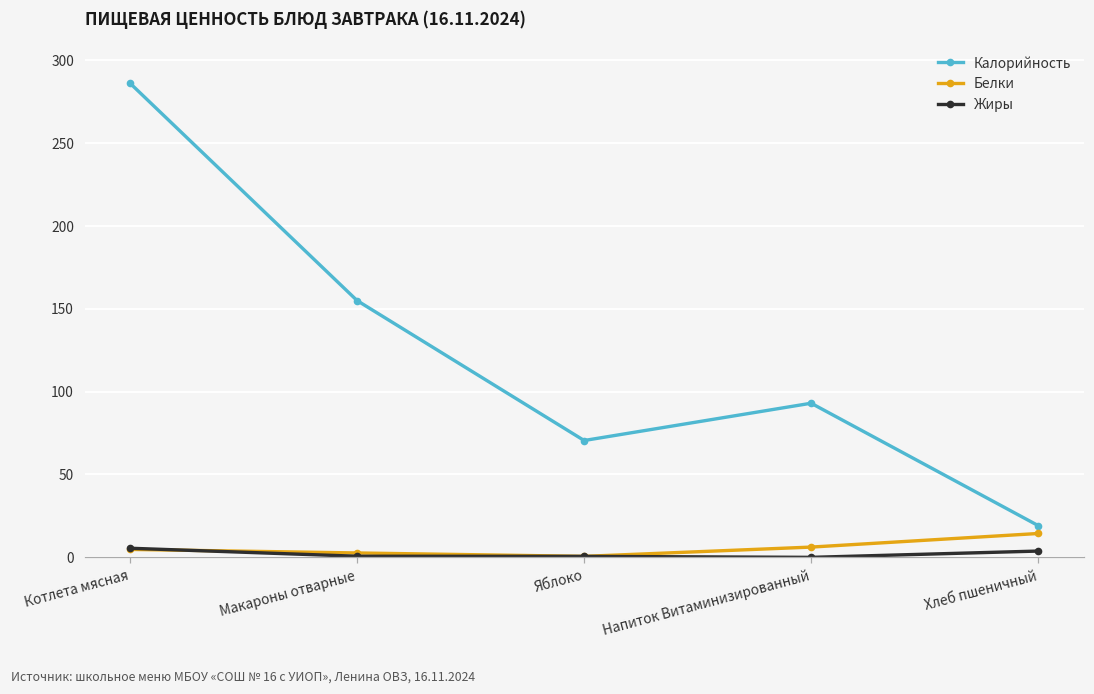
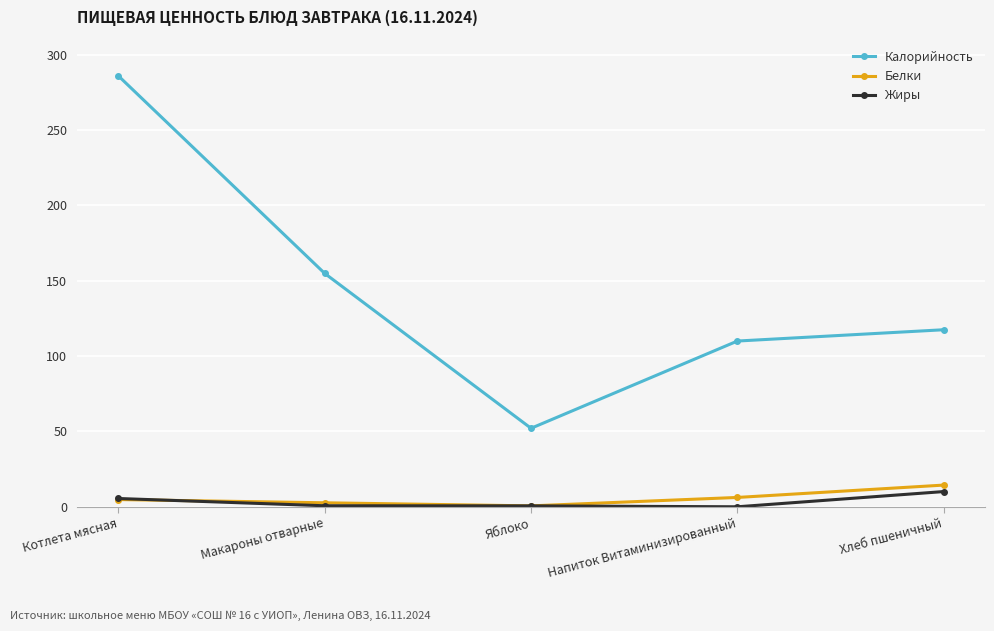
Калорийность, Яблоко: 71 -> 52
Калорийность, Напиток Витаминизированный: 93 -> 110
Калорийность, Хлеб пшеничный: 19 -> 118
Жиры, Хлеб пшеничный: 4 -> 10
